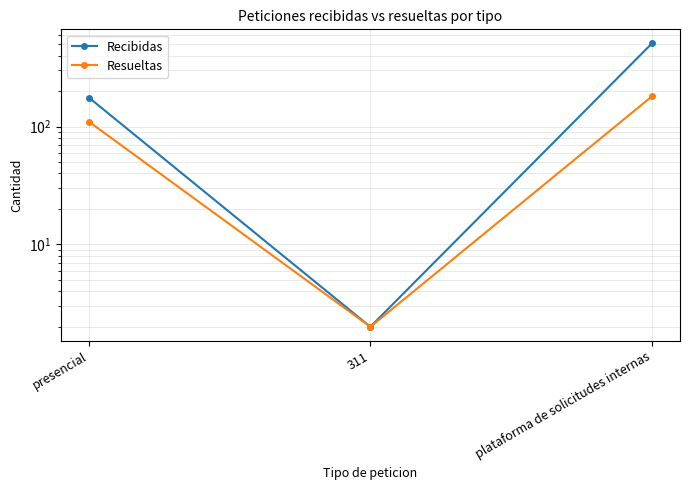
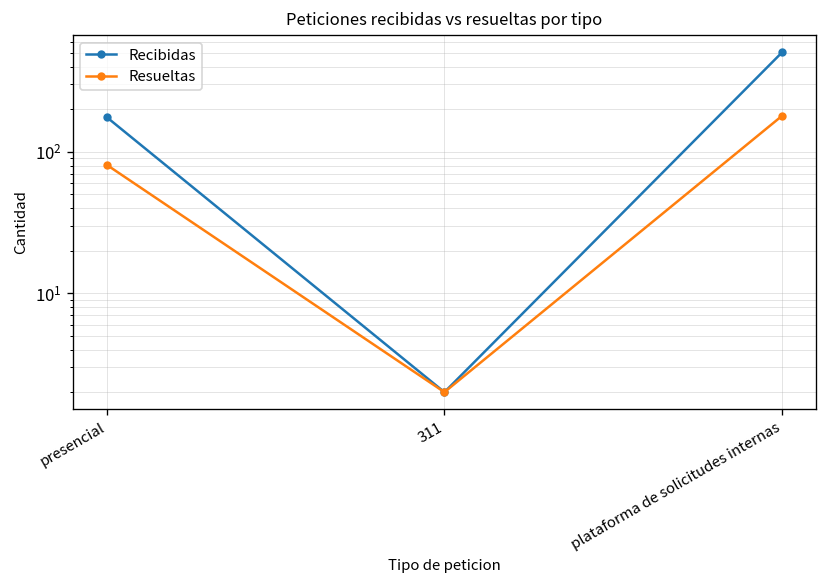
Resueltas, presencial: 110 -> 80
